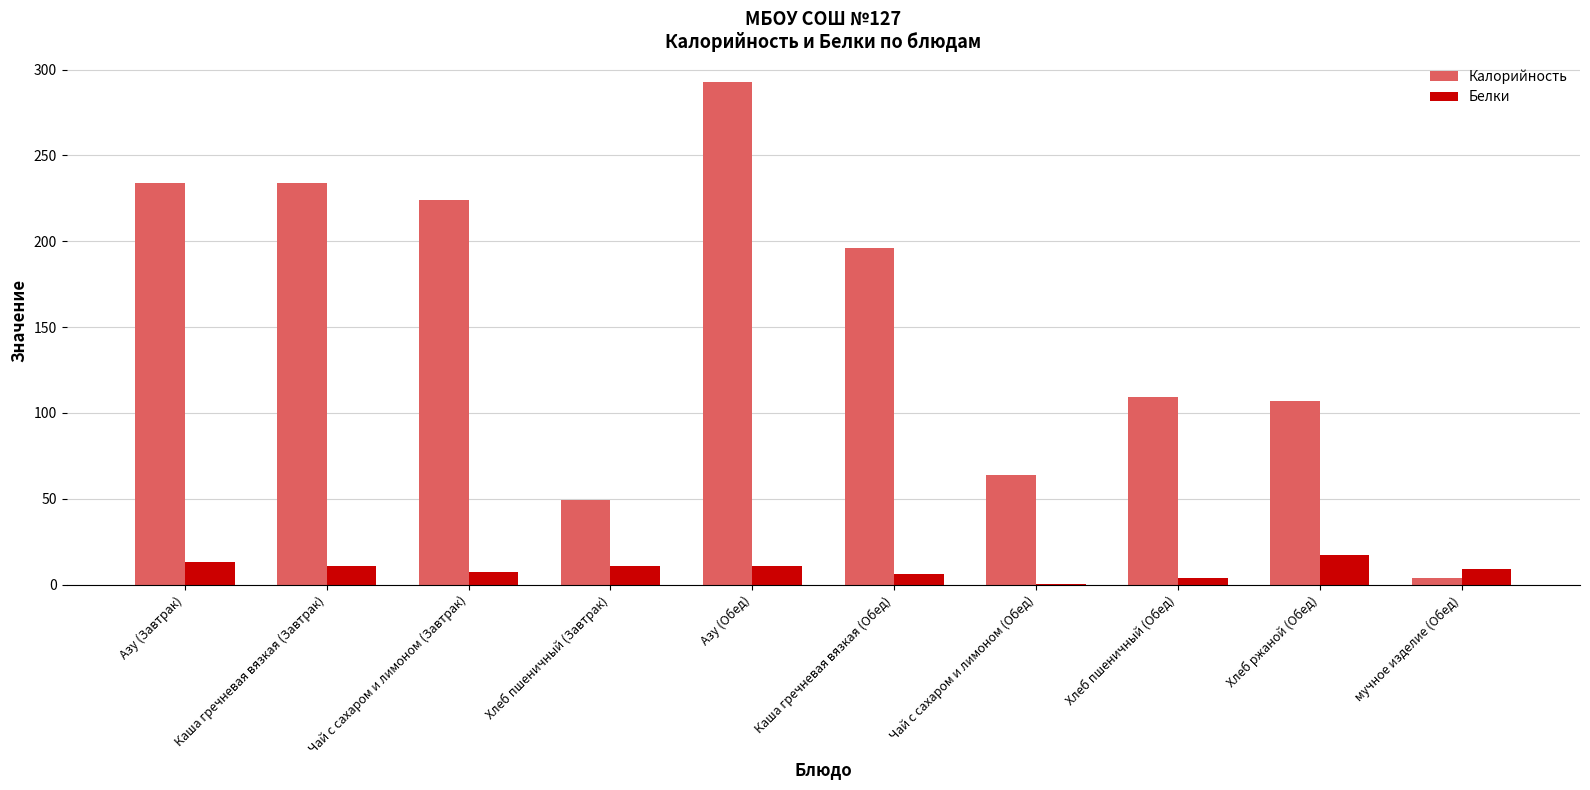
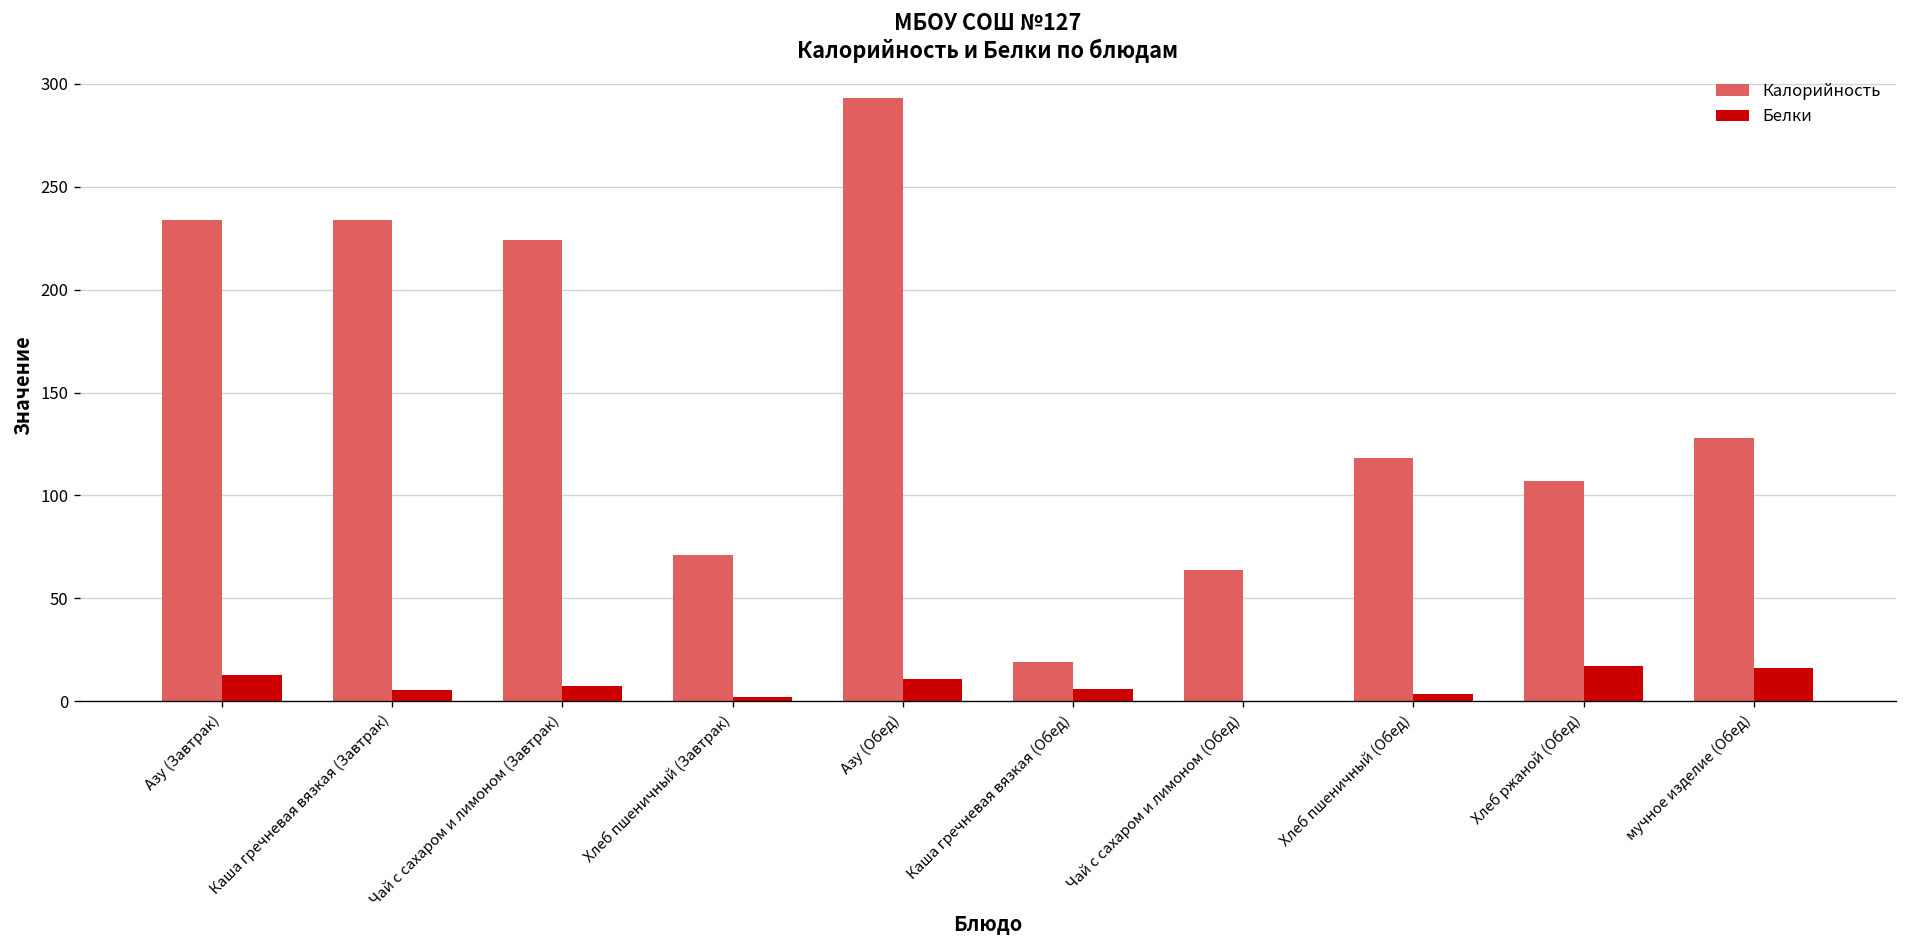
Белки, Каша гречневая вязкая (Завтрак): 11 -> 6
Калорийность, Хлеб пшеничный (Завтрак): 49 -> 71
Белки, Хлеб пшеничный (Завтрак): 11 -> 2
Калорийность, Каша гречневая вязкая (Обед): 196 -> 19
Калорийность, Хлеб пшеничный (Обед): 109 -> 118
Калорийность, мучное изделие (Обед): 4 -> 128
Белки, мучное изделие (Обед): 9 -> 16
